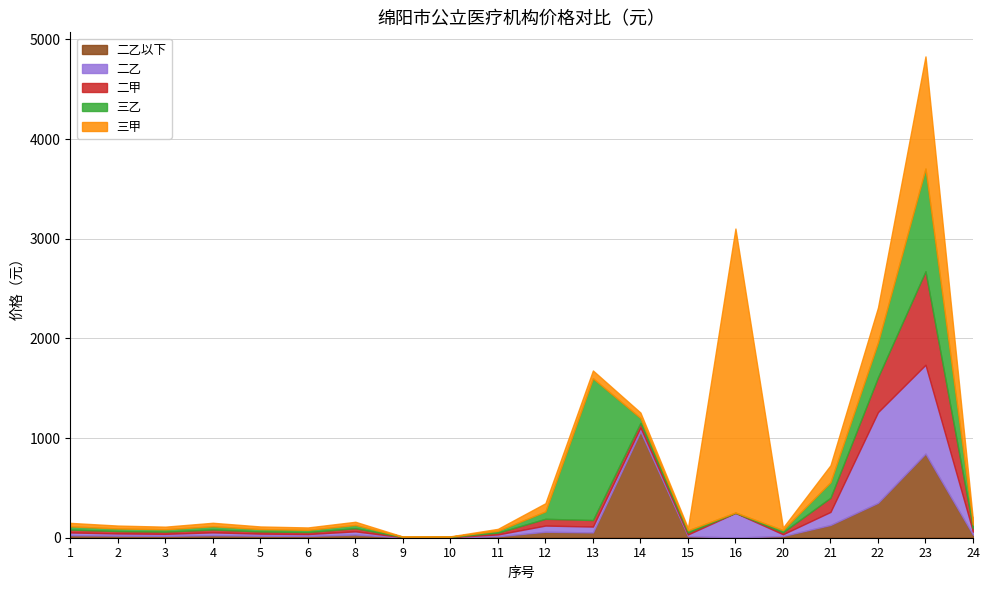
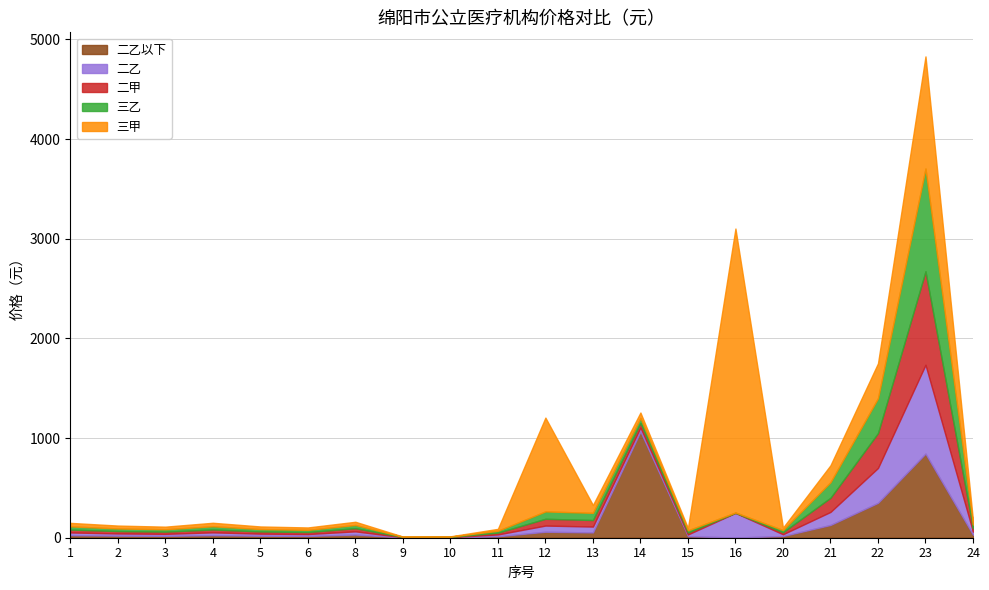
三甲, 12: 100 -> 900
三乙, 13: 1400 -> 100
二乙, 22: 900 -> 400
